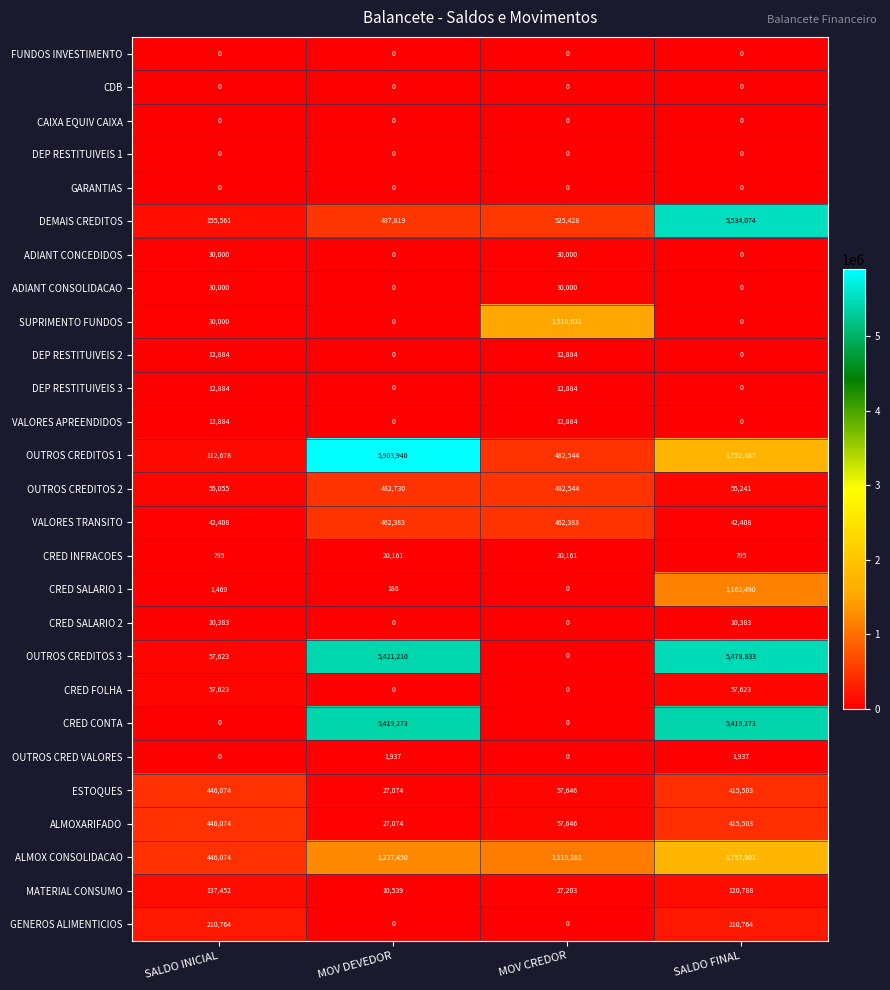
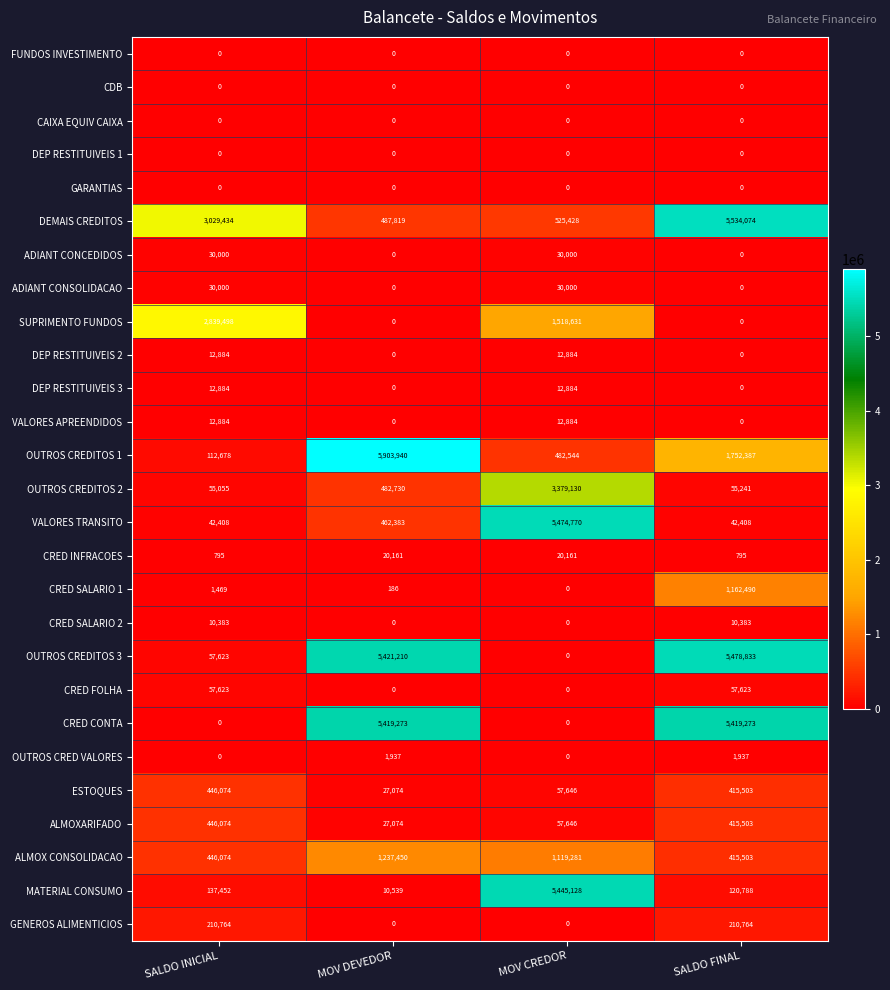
DEMAIS CREDITOS, SALDO INICIAL: 155,561 -> 3,029,434
SUPRIMENTO FUNDOS, SALDO INICIAL: 30,000 -> 2,839,498
OUTROS CREDITOS 2, MOV CREDOR: 482,544 -> 3,379,130
VALORES TRANSITO, MOV CREDOR: 462,383 -> 5,474,770
ALMOX CONSOLIDACAO, SALDO FINAL: 1,757,901 -> 415,503
MATERIAL CONSUMO, MOV CREDOR: 27,203 -> 5,445,128
